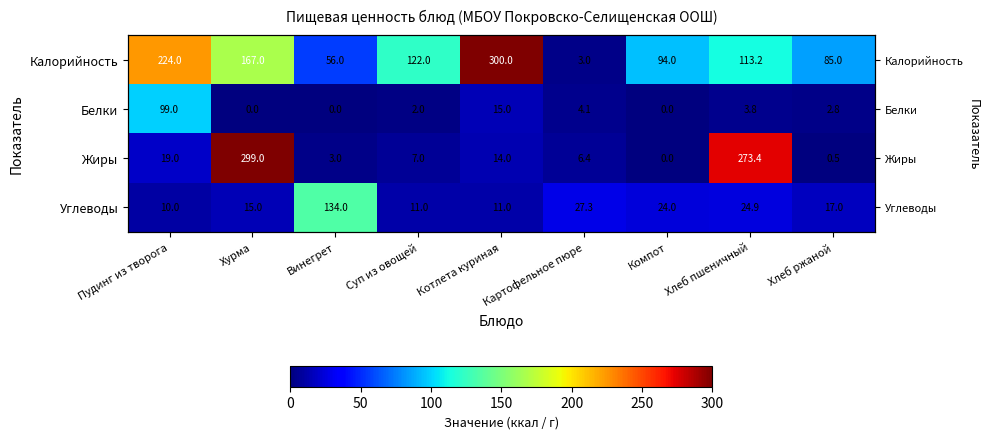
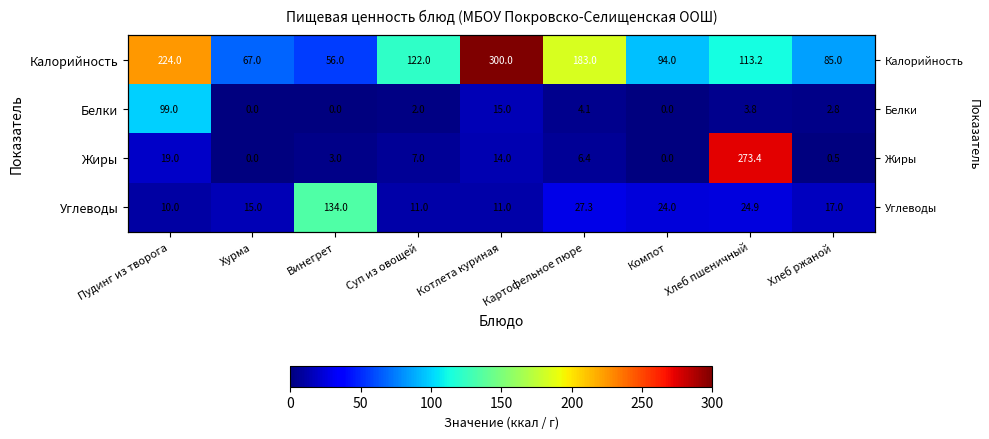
Калорийность, Хурма: 167.0 -> 67.0
Калорийность, Картофельное пюре: 3.0 -> 183.0
Жиры, Хурма: 299.0 -> 0.0
